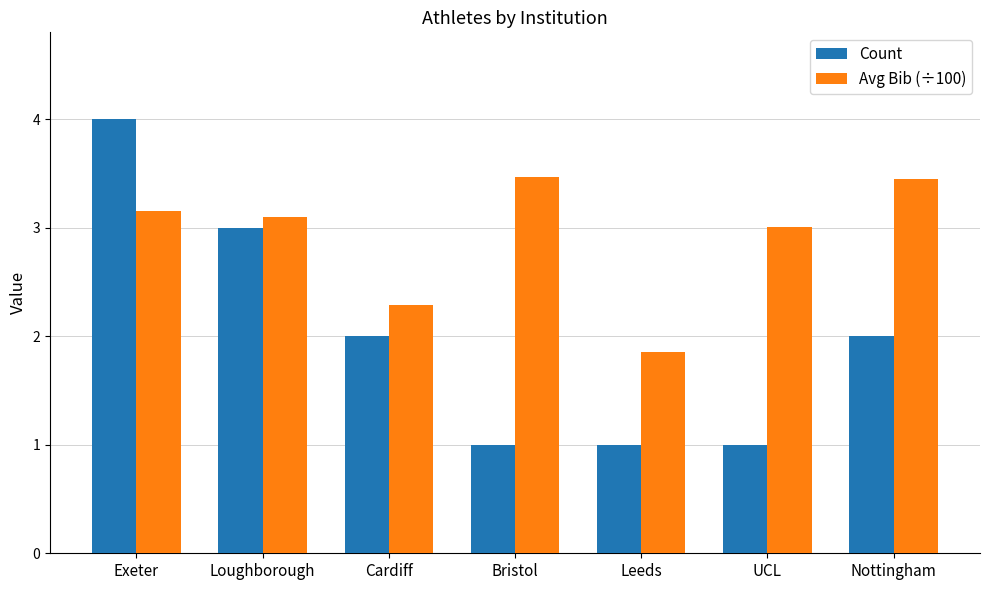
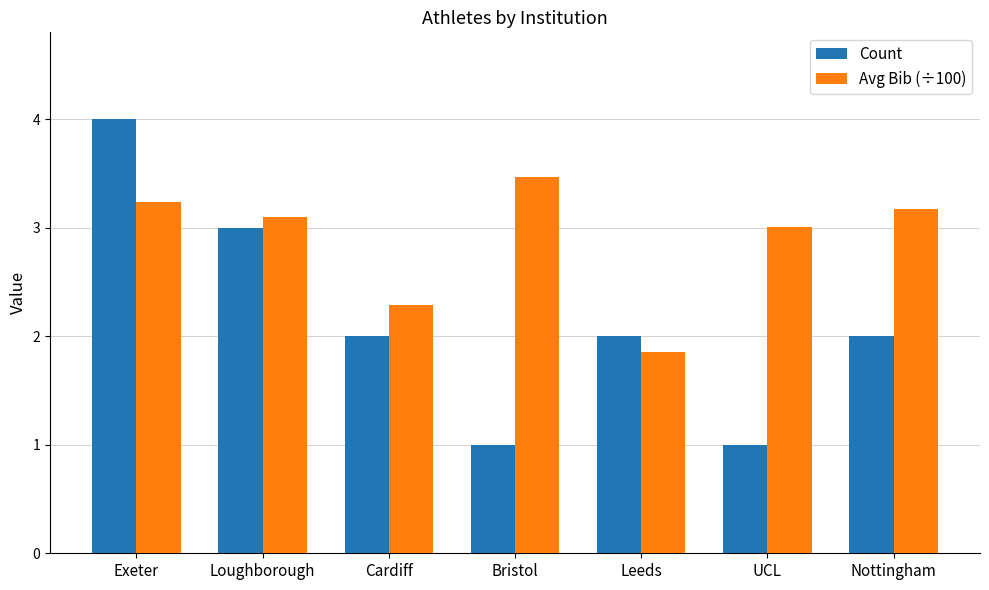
Avg Bib (÷100), Exeter: 3.15 -> 3.24
Count, Leeds: 1 -> 2
Avg Bib (÷100), Nottingham: 3.45 -> 3.18
